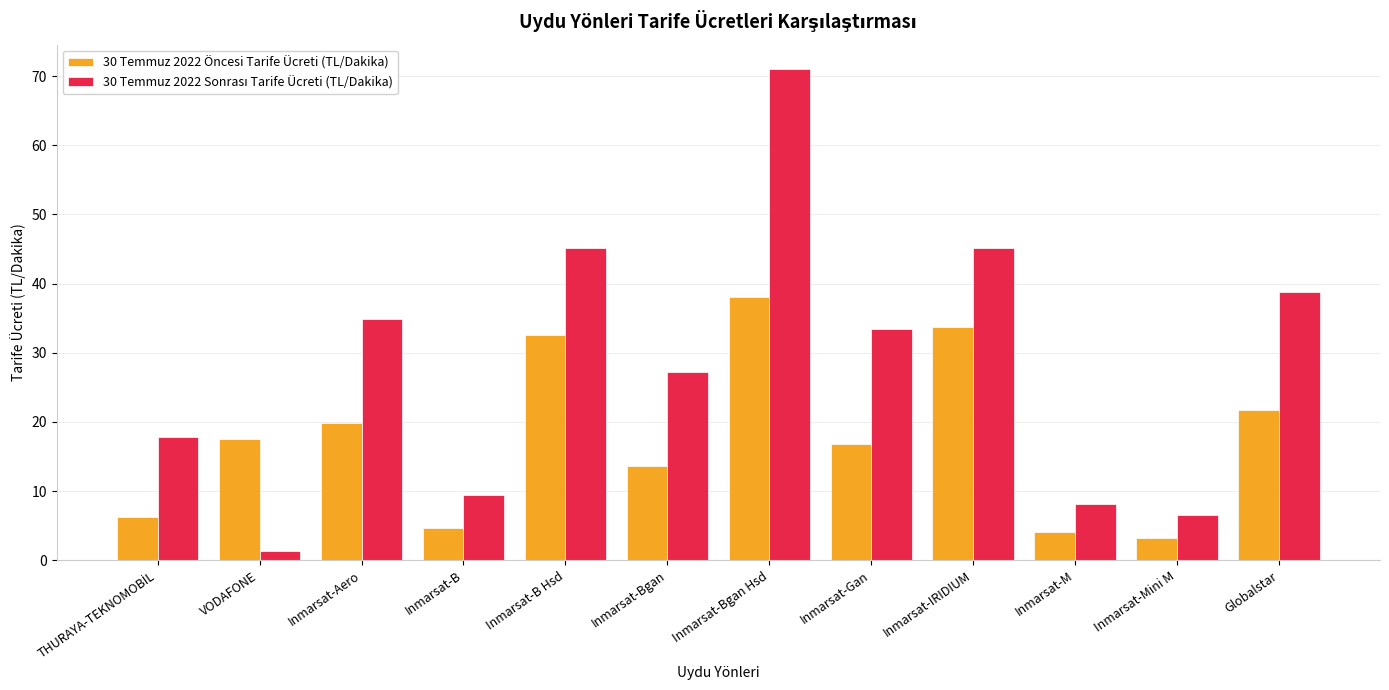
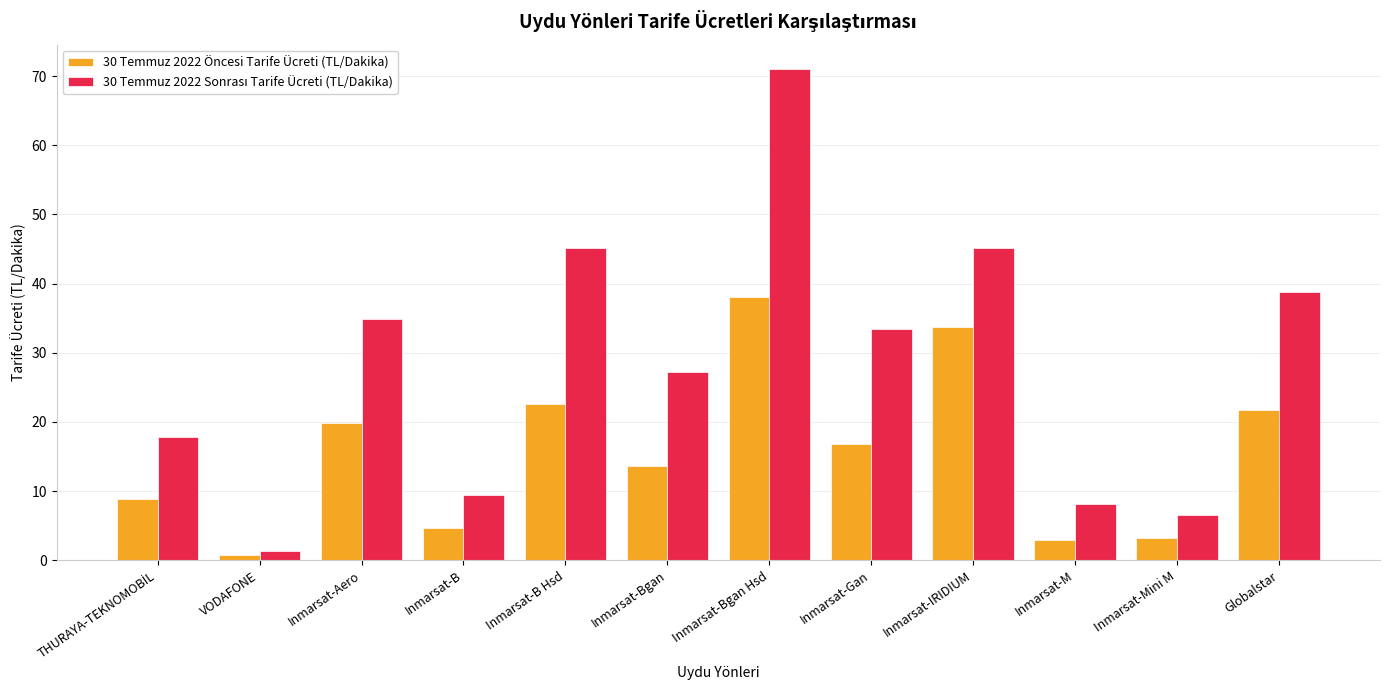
30 Temmuz 2022 Öncesi Tarife Ücreti (TL/Dakika), THURAYA-TEKNOMOBİL: 6 -> 9
30 Temmuz 2022 Öncesi Tarife Ücreti (TL/Dakika), VODAFONE: 18 -> 1
30 Temmuz 2022 Öncesi Tarife Ücreti (TL/Dakika), Inmarsat-B Hsd: 33 -> 23
30 Temmuz 2022 Öncesi Tarife Ücreti (TL/Dakika), Inmarsat-M: 4 -> 3
